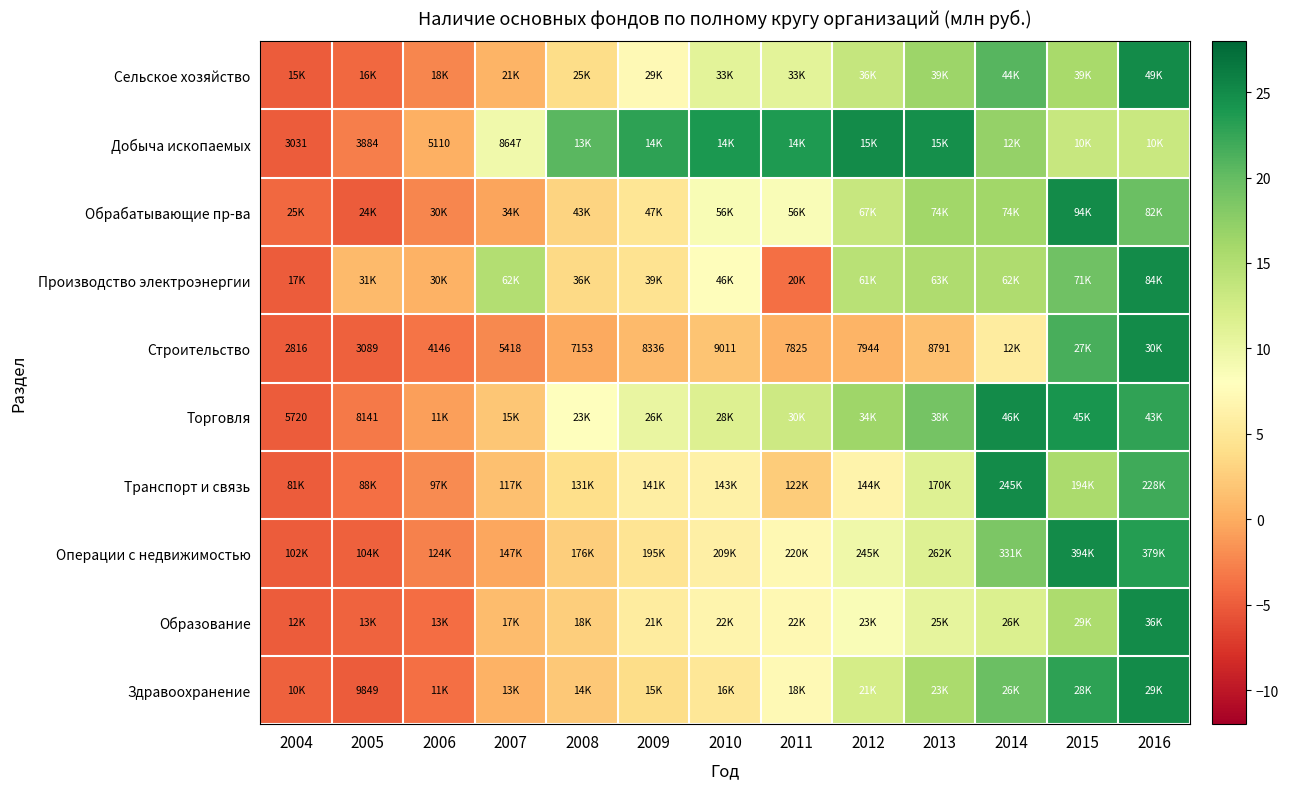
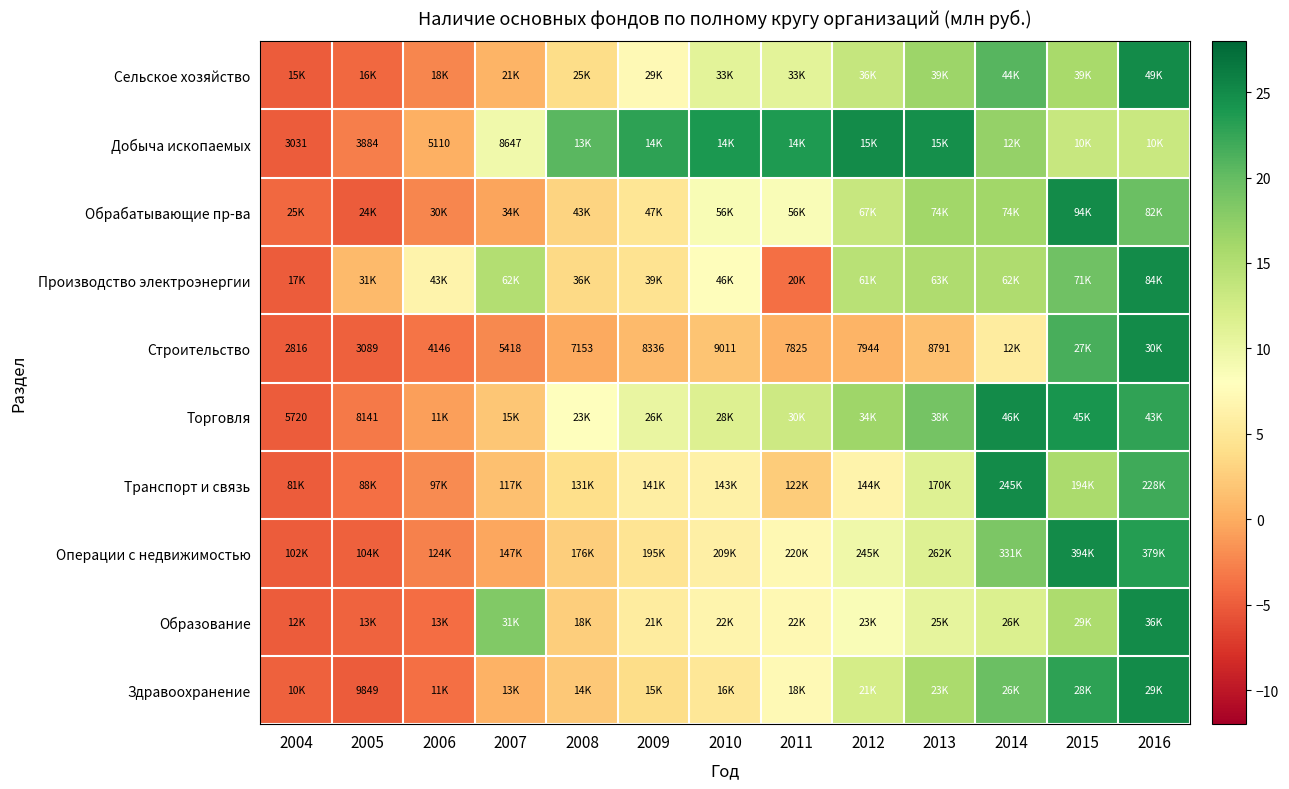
Производство электроэнергии, 2006: 30K -> 43K
Образование, 2007: 17K -> 31K
